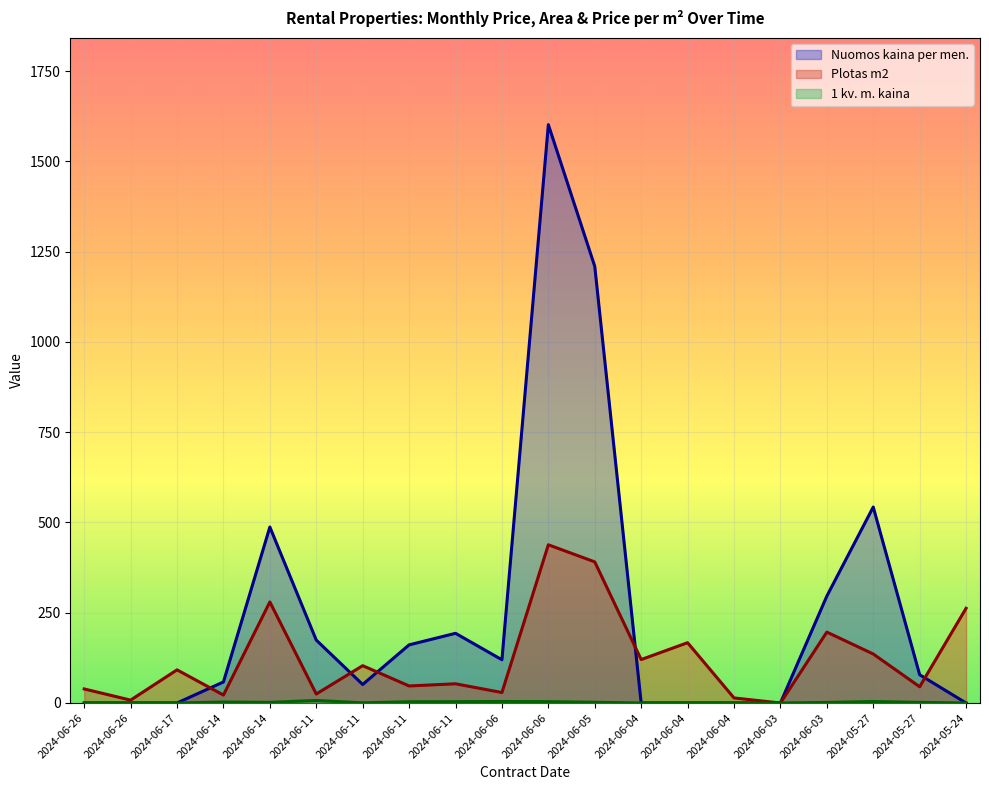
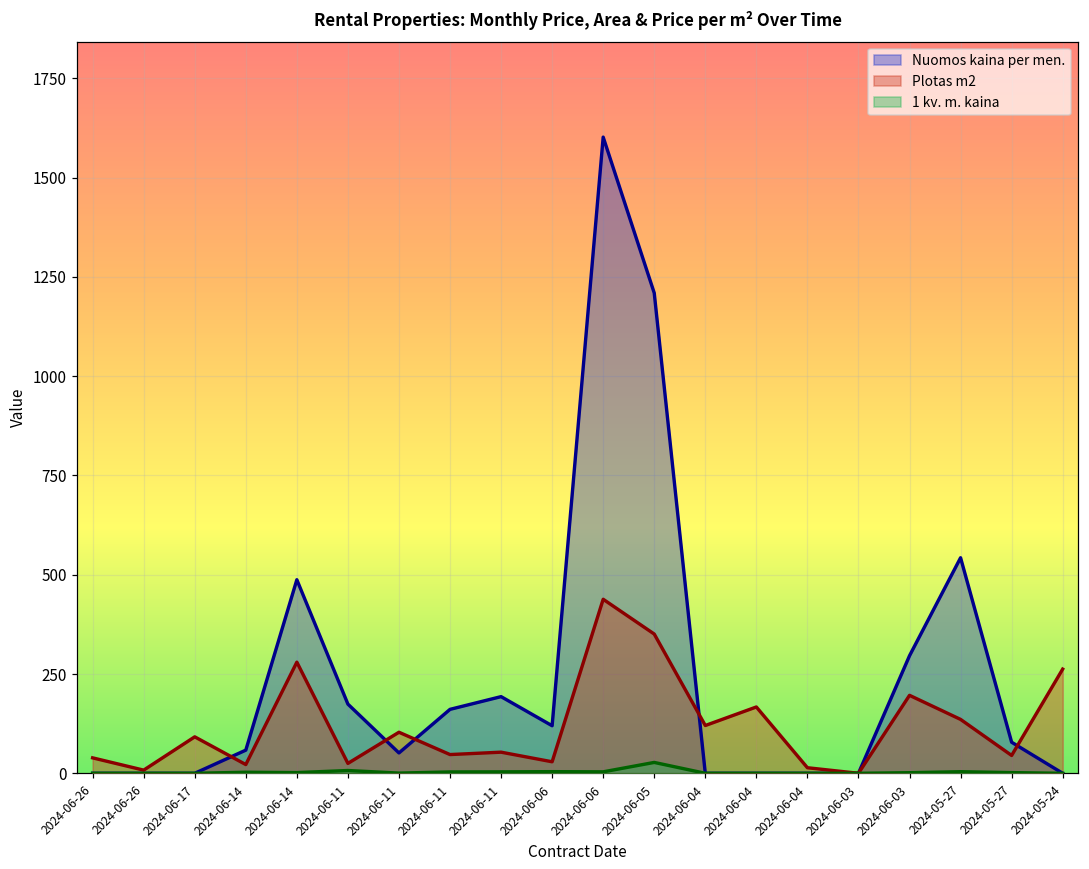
Plotas m2, 2024-06-05: 390 -> 350
1 kv. m. kaina, 2024-06-05: 0 -> 30
